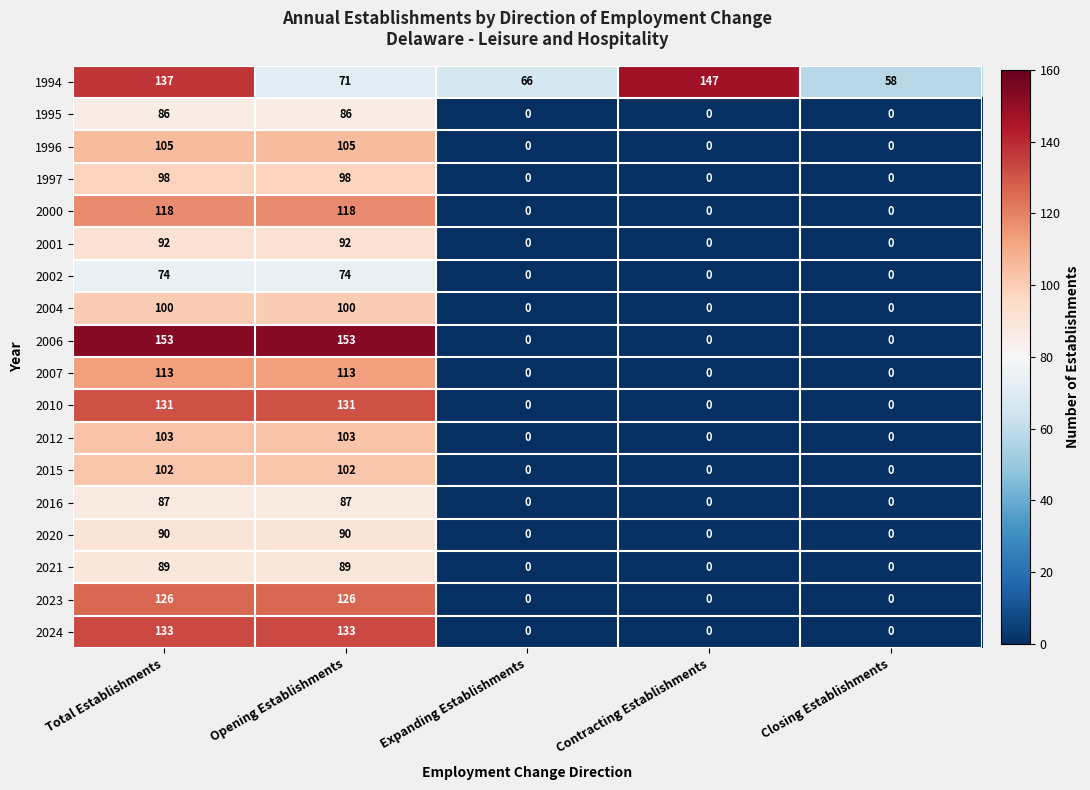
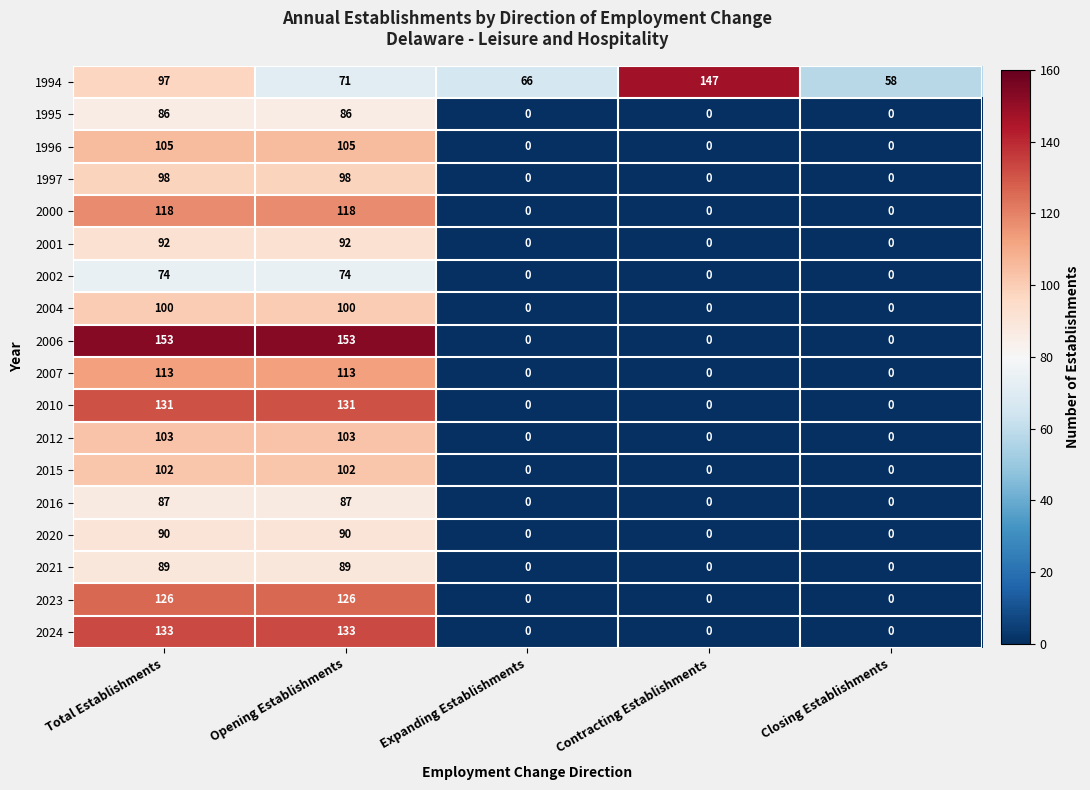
1994, Total Establishments: 137 -> 97
